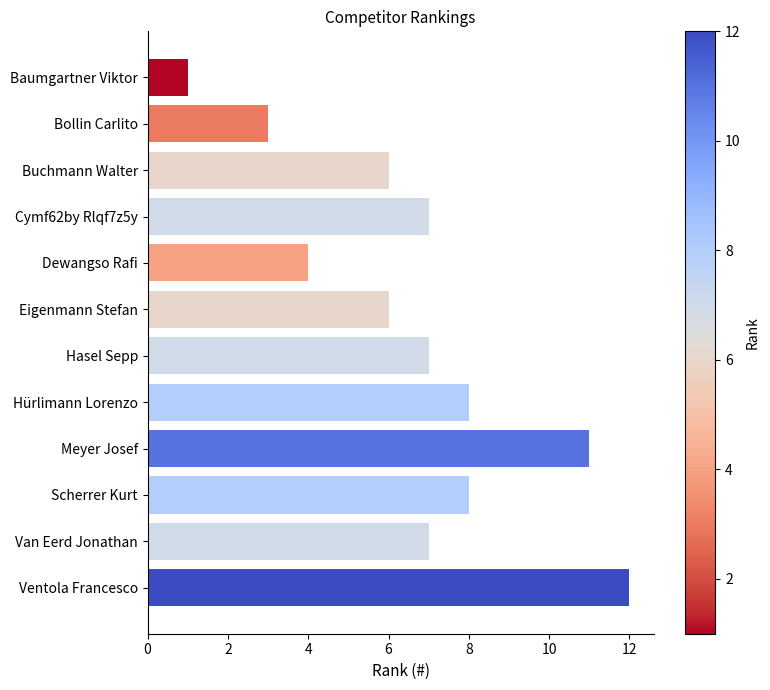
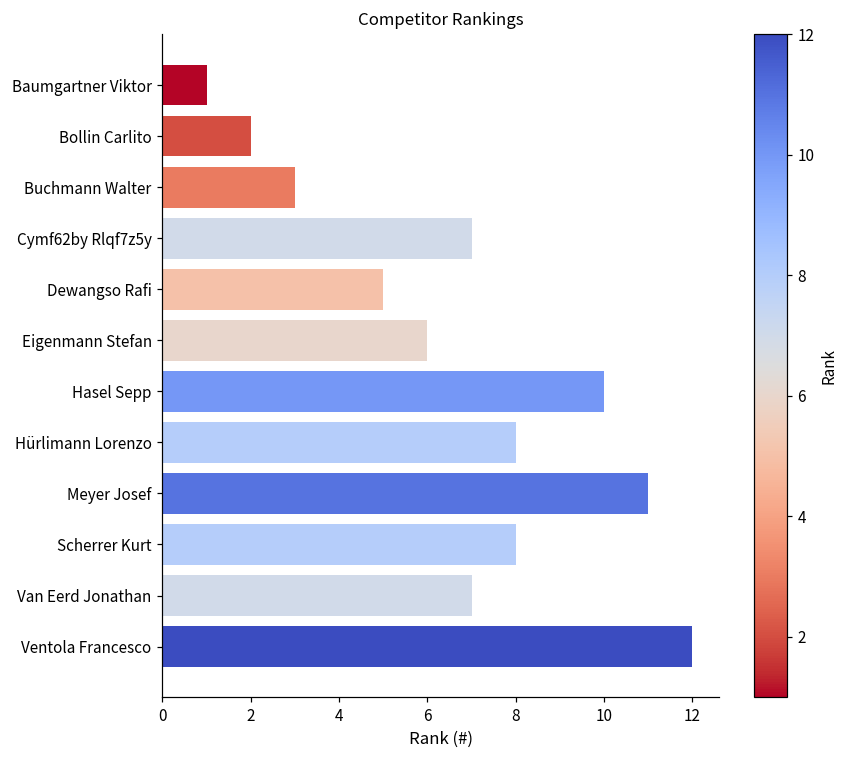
Bollin Carlito: 3 -> 2
Buchmann Walter: 6 -> 3
Dewangso Rafi: 4 -> 5
Hasel Sepp: 7 -> 10
